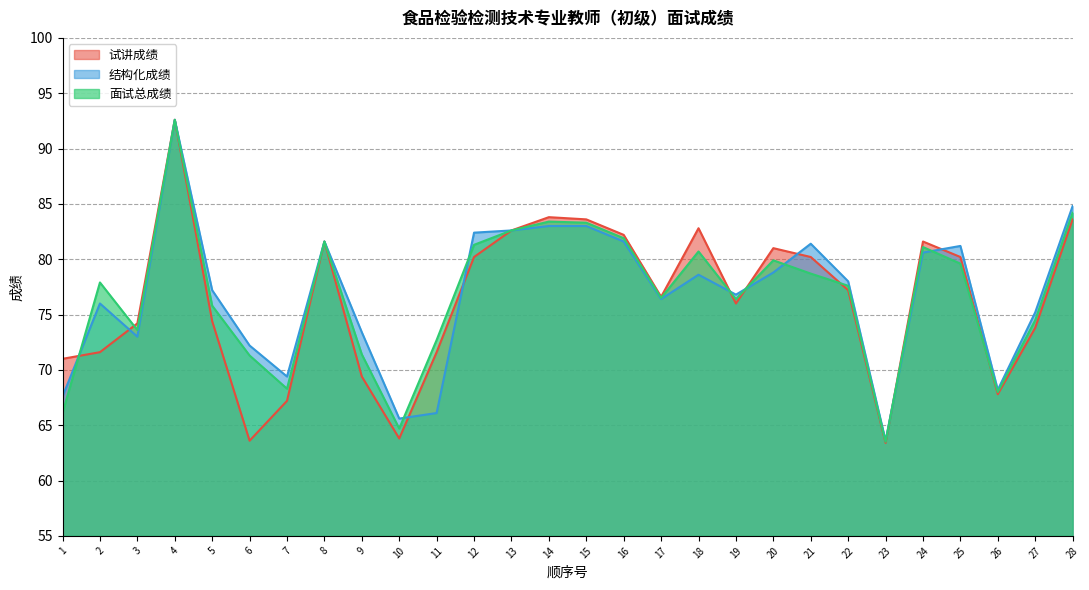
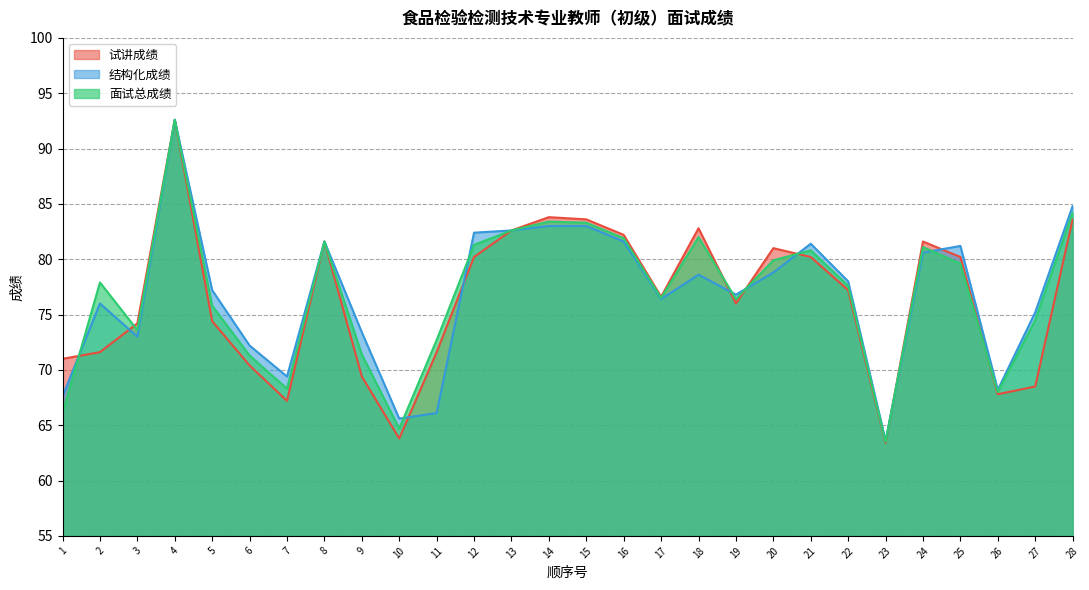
试讲成绩, 6: 63.6 -> 70.4
面试总成绩, 18: 80.7 -> 82.0
面试总成绩, 21: 78.7 -> 80.8
试讲成绩, 27: 73.8 -> 68.5
